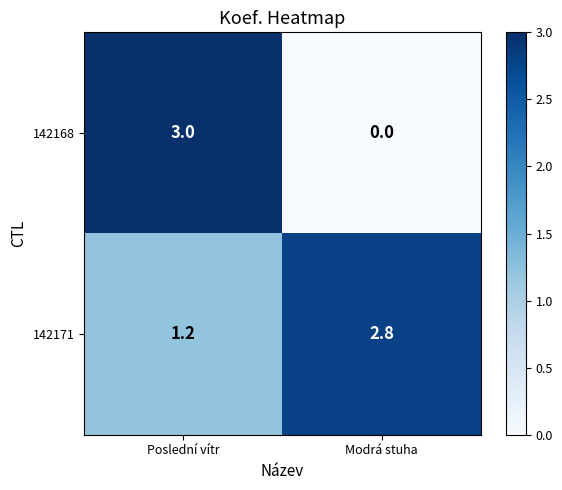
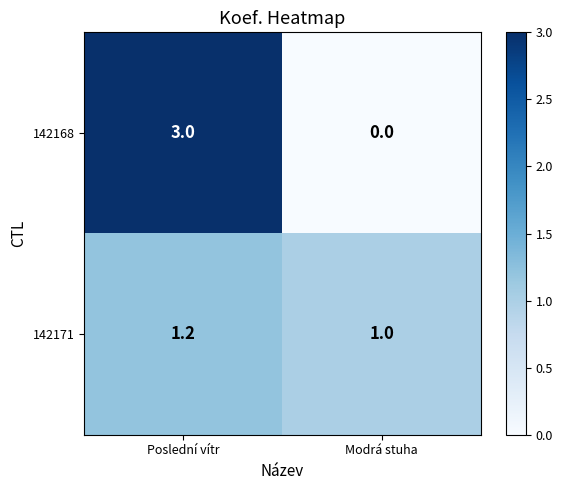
142171, Modrá stuha: 2.8 -> 1.0
